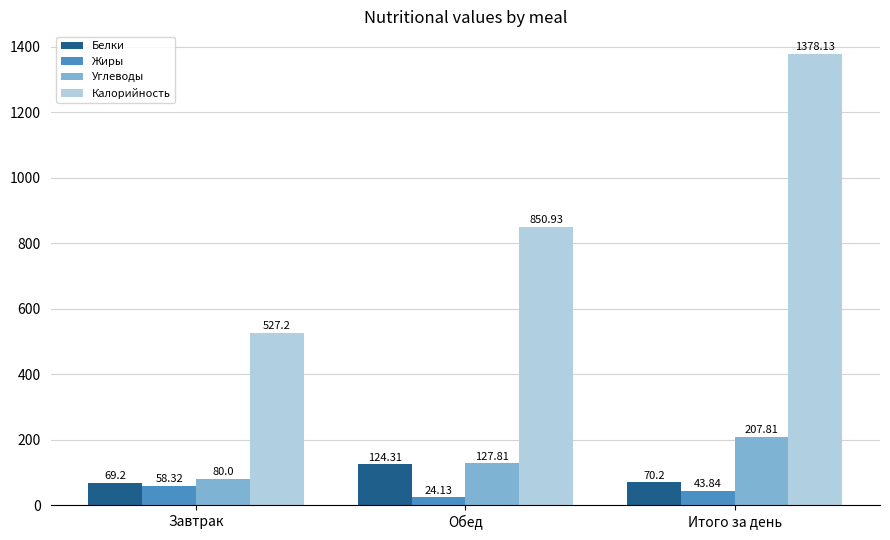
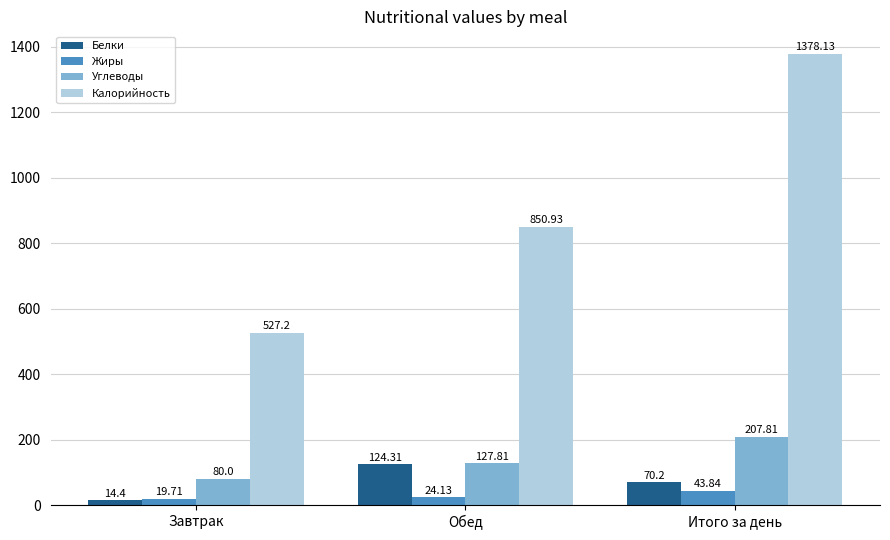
Белки, Завтрак: 69.2 -> 14.4
Жиры, Завтрак: 58.32 -> 19.71
